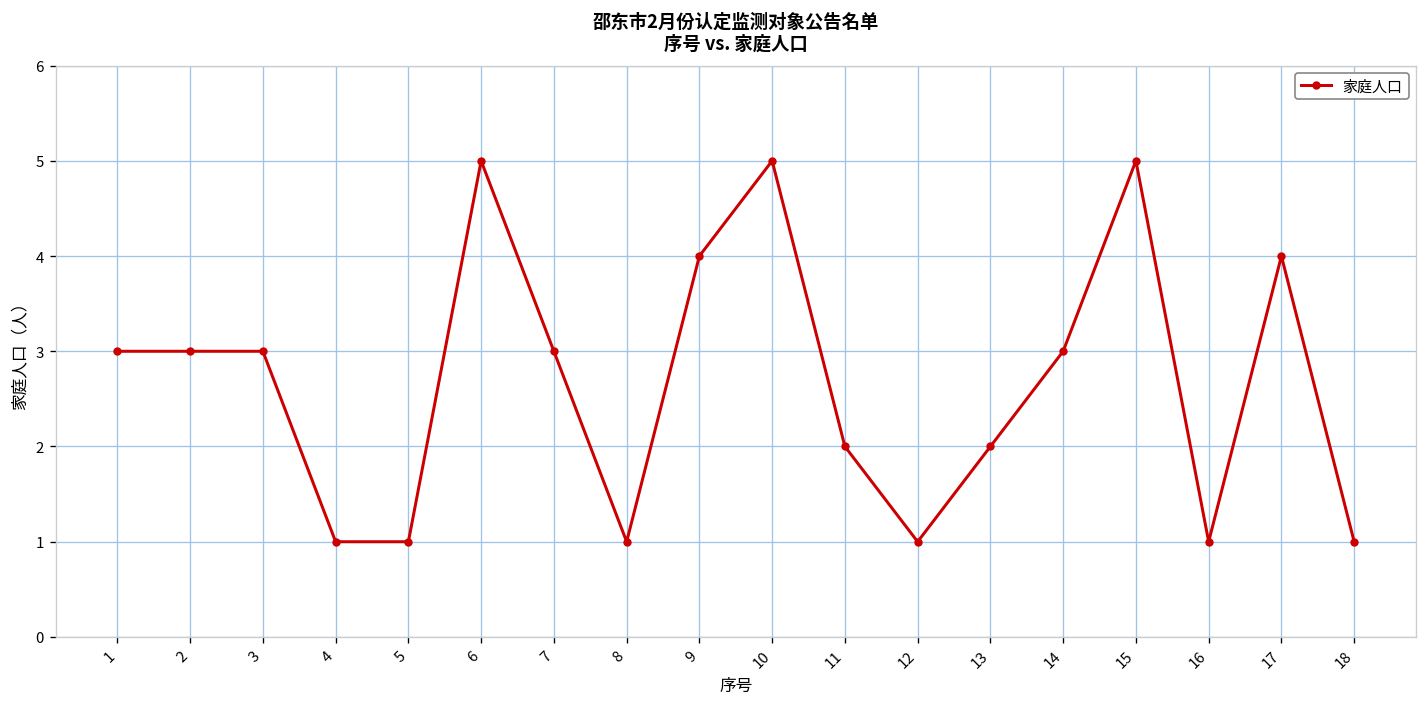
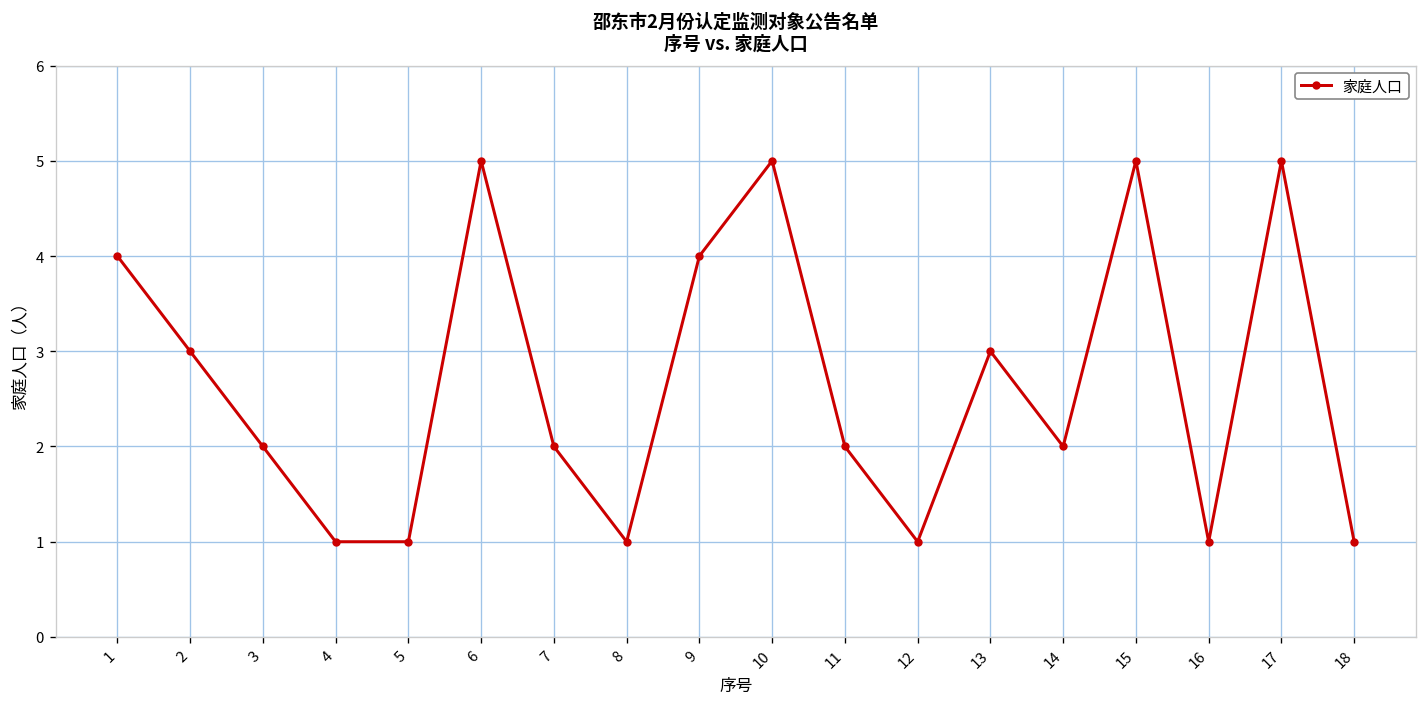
1: 3 -> 4
3: 3 -> 2
7: 3 -> 2
13: 2 -> 3
14: 3 -> 2
17: 4 -> 5
